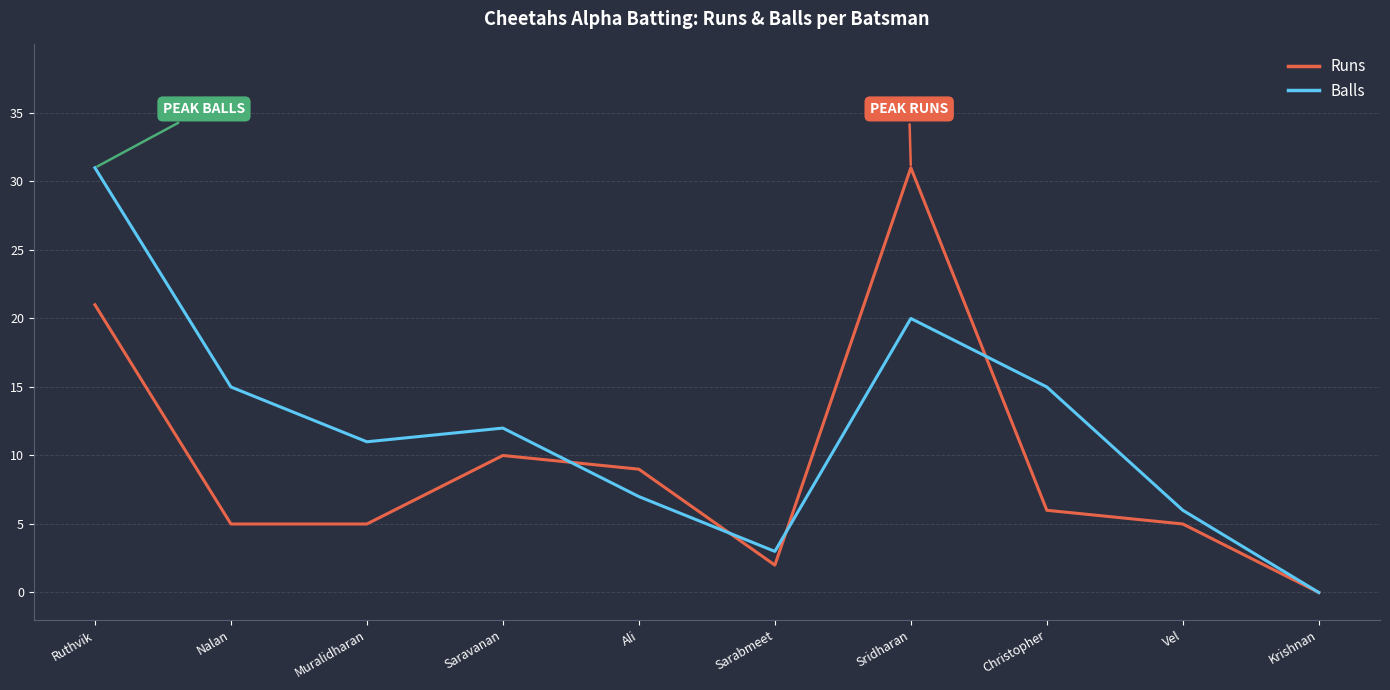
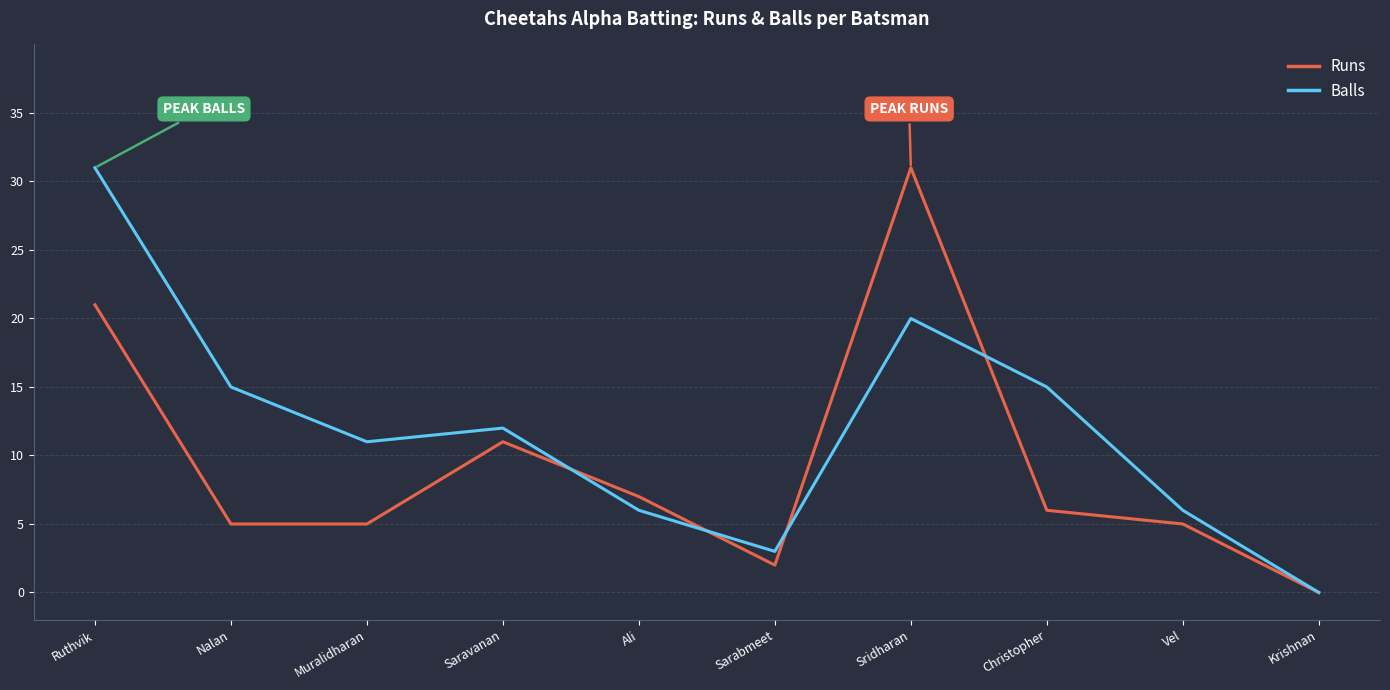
Runs, Saravanan: 10 -> 11
Runs, Ali: 9 -> 7
Balls, Ali: 7 -> 6
